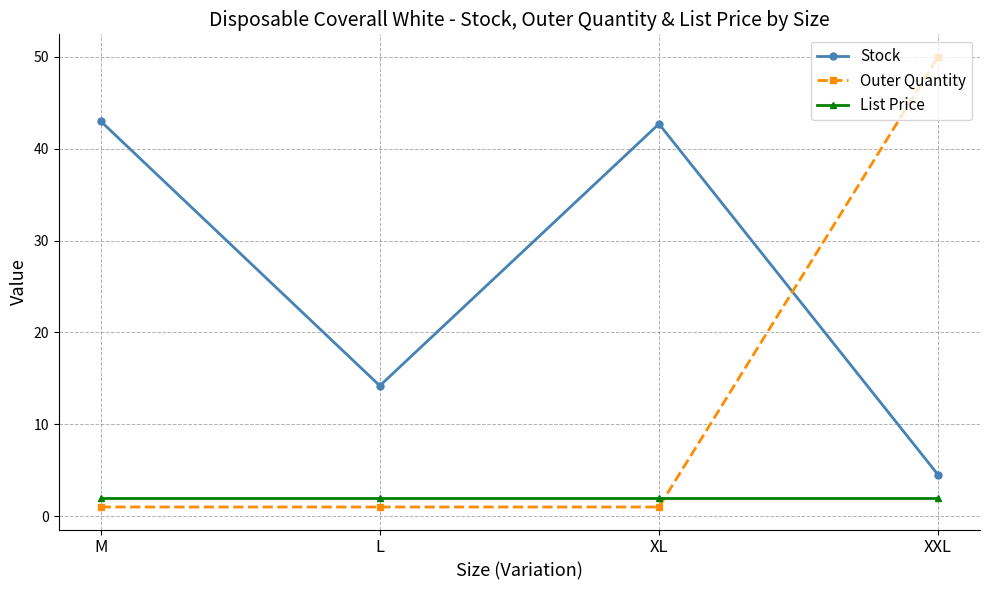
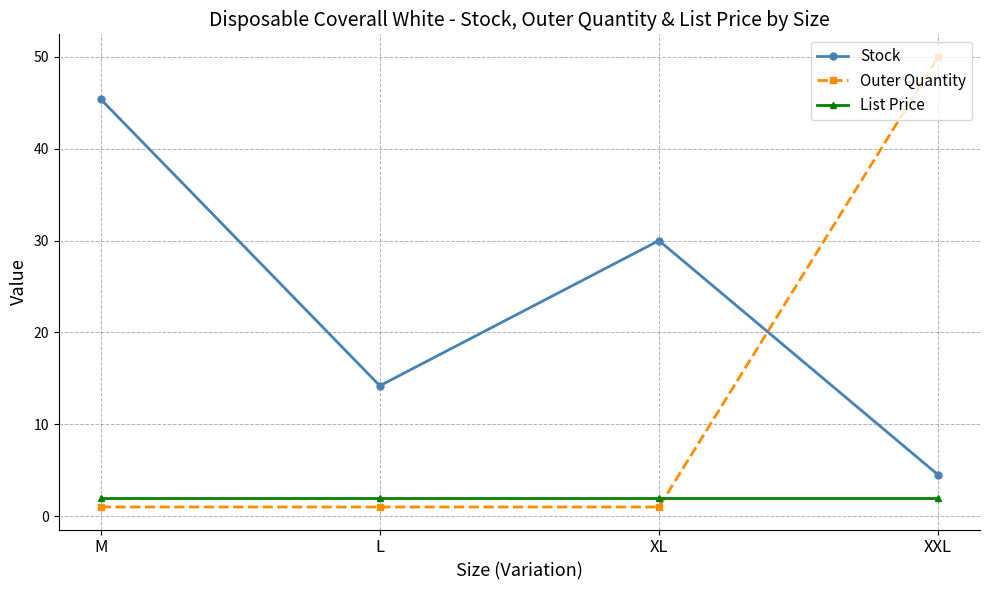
Stock, M: 43 -> 45
Stock, XL: 43 -> 30
